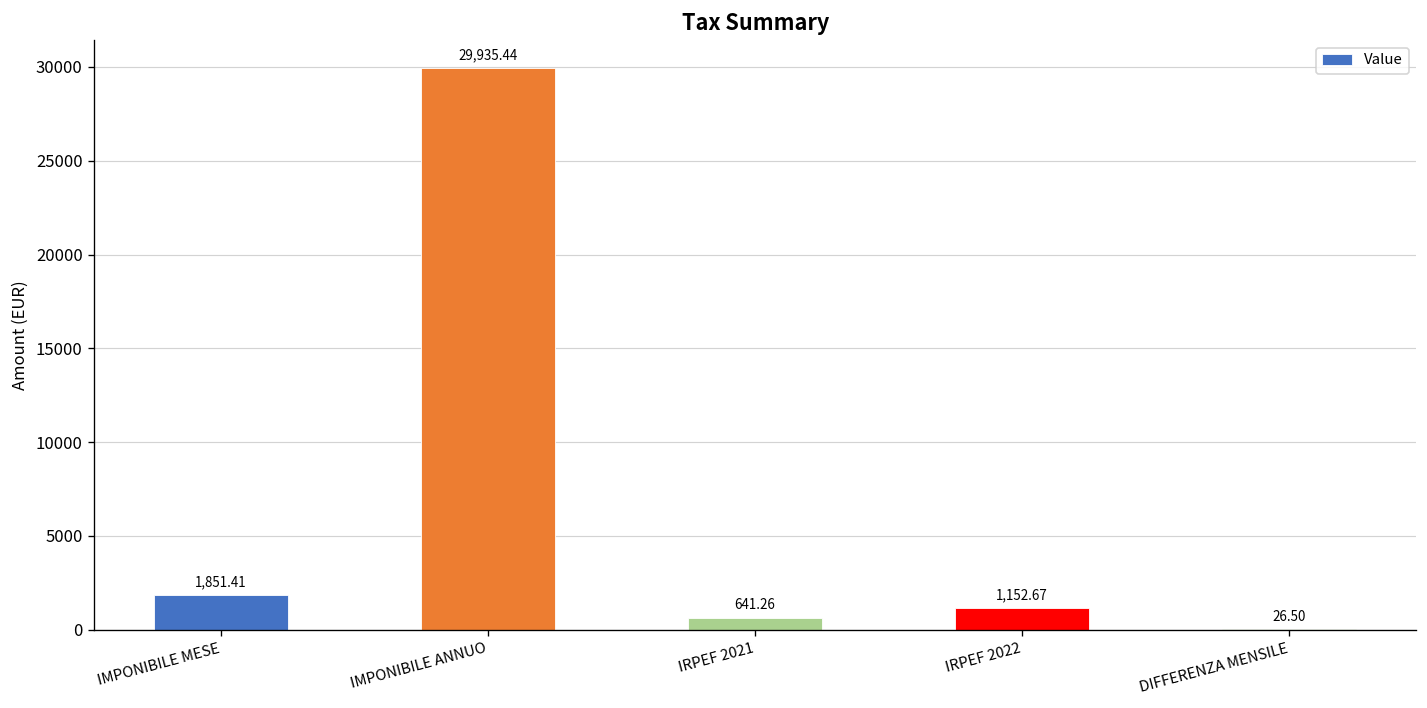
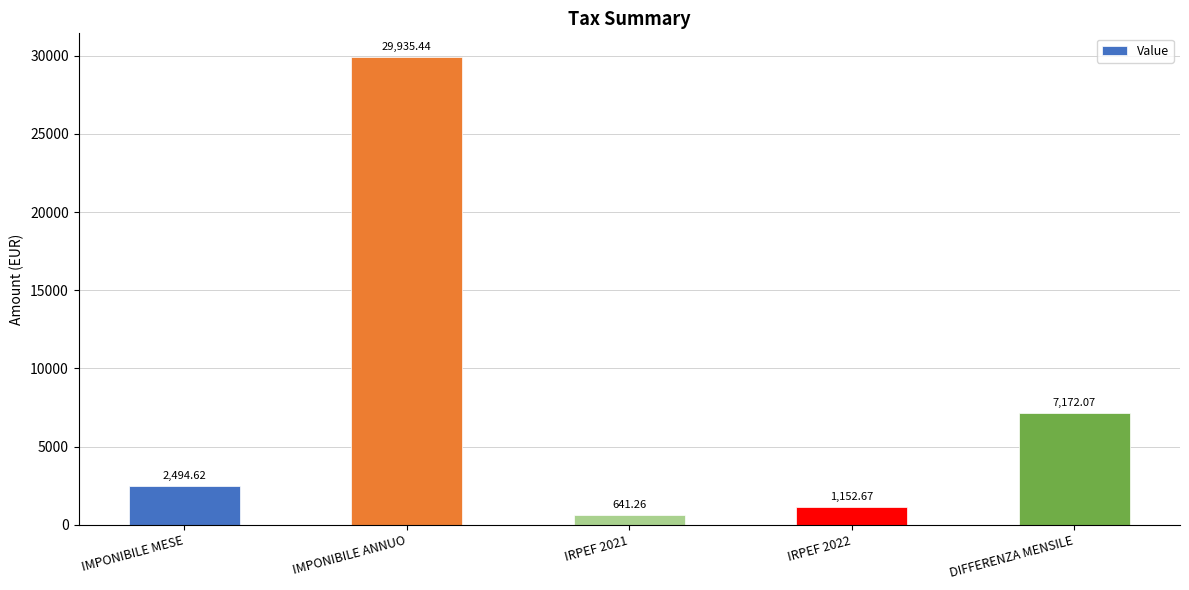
IMPONIBILE MESE: 1,851.41 -> 2,494.62
DIFFERENZA MENSILE: 26.50 -> 7,172.07
